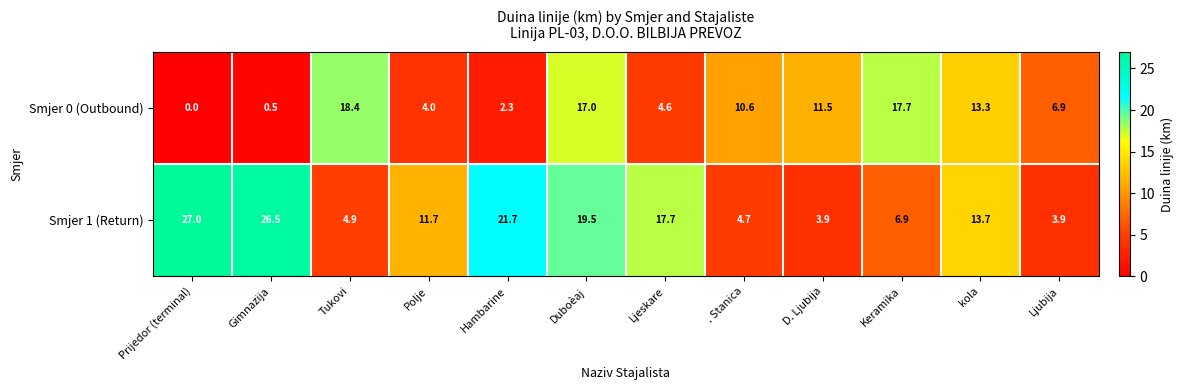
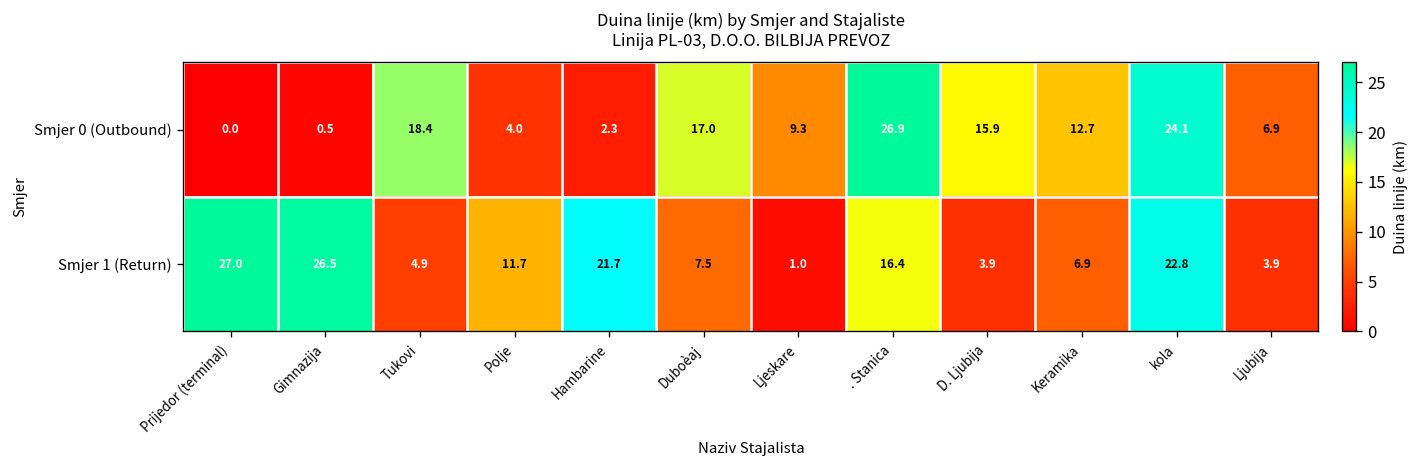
Smjer 0 (Outbound), Ljeskare: 4.6 -> 9.3
Smjer 0 (Outbound), . Stanica: 10.6 -> 26.9
Smjer 0 (Outbound), D. Ljubija: 11.5 -> 15.9
Smjer 0 (Outbound), Keramika: 17.7 -> 12.7
Smjer 0 (Outbound), kola: 13.3 -> 24.1
Smjer 1 (Return), Duboèaj: 19.5 -> 7.5
Smjer 1 (Return), Ljeskare: 17.7 -> 1.0
Smjer 1 (Return), . Stanica: 4.7 -> 16.4
Smjer 1 (Return), kola: 13.7 -> 22.8
